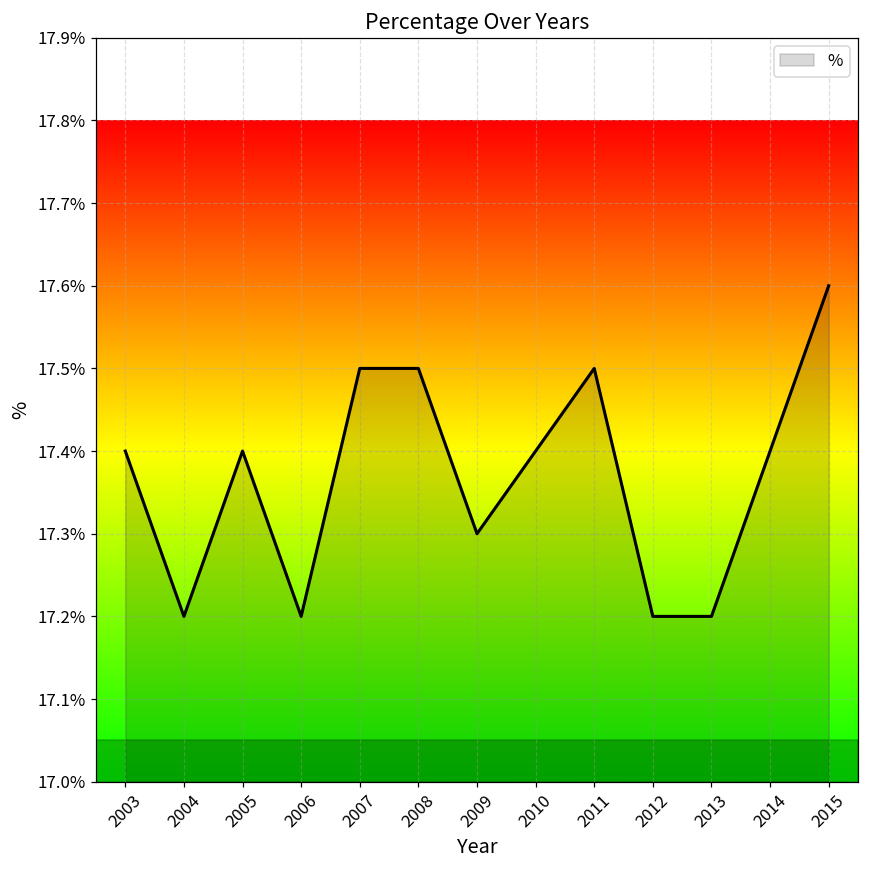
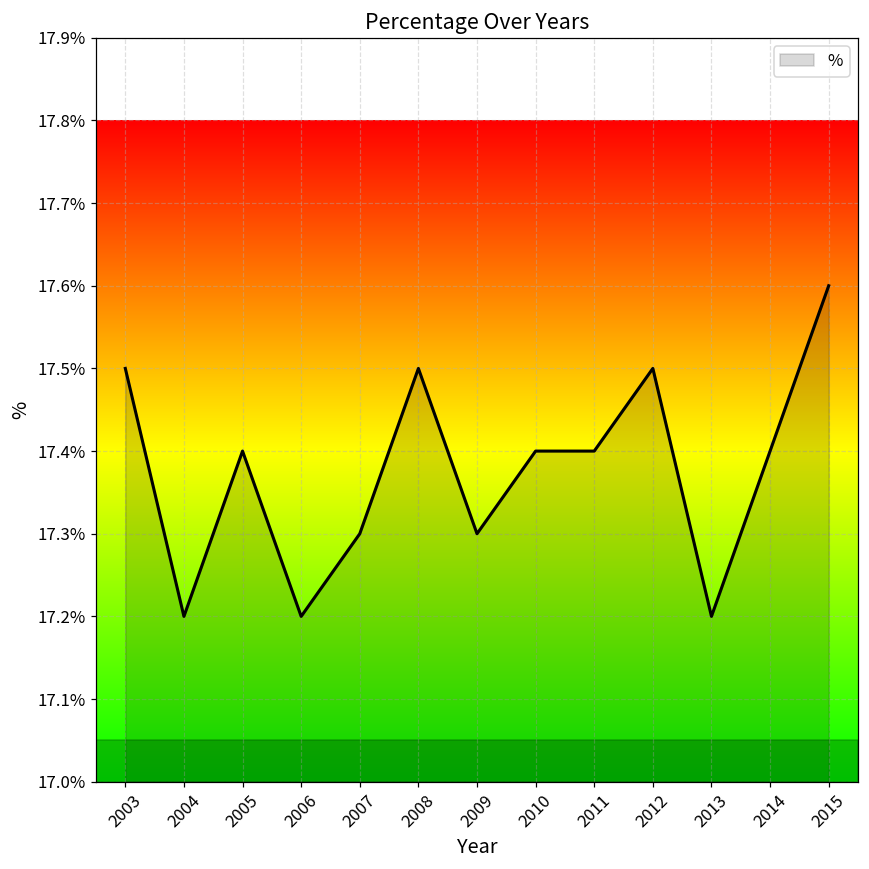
2003: 17.4% -> 17.5%
2007: 17.5% -> 17.3%
2011: 17.5% -> 17.4%
2012: 17.2% -> 17.5%
